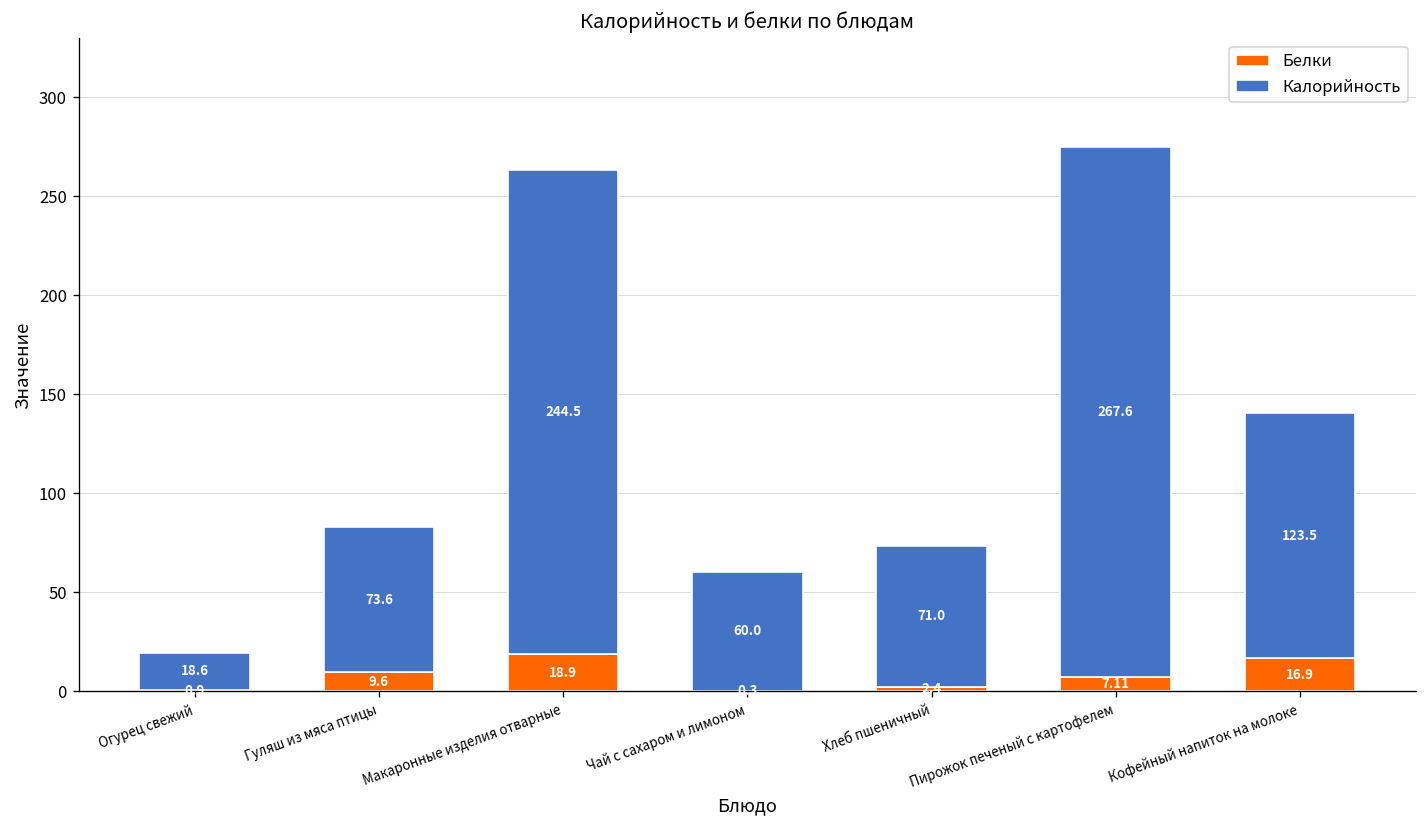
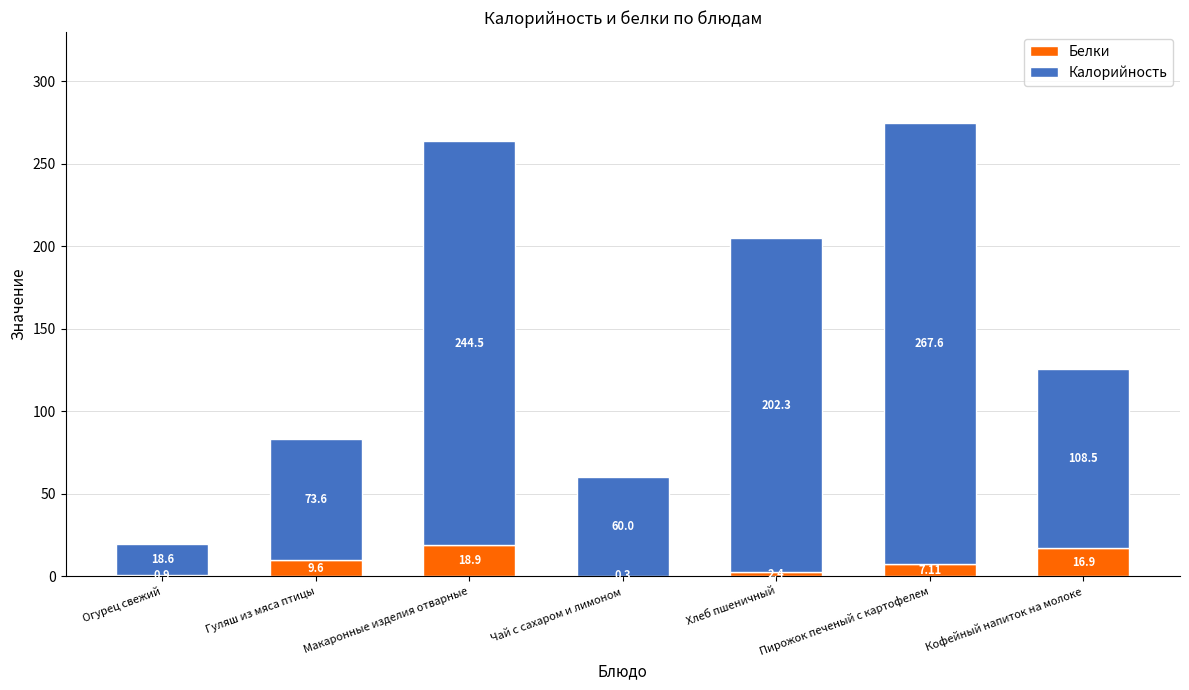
Калорийность, Хлеб пшеничный: 71.0 -> 202.3
Калорийность, Кофейный напиток на молоке: 123.5 -> 108.5
